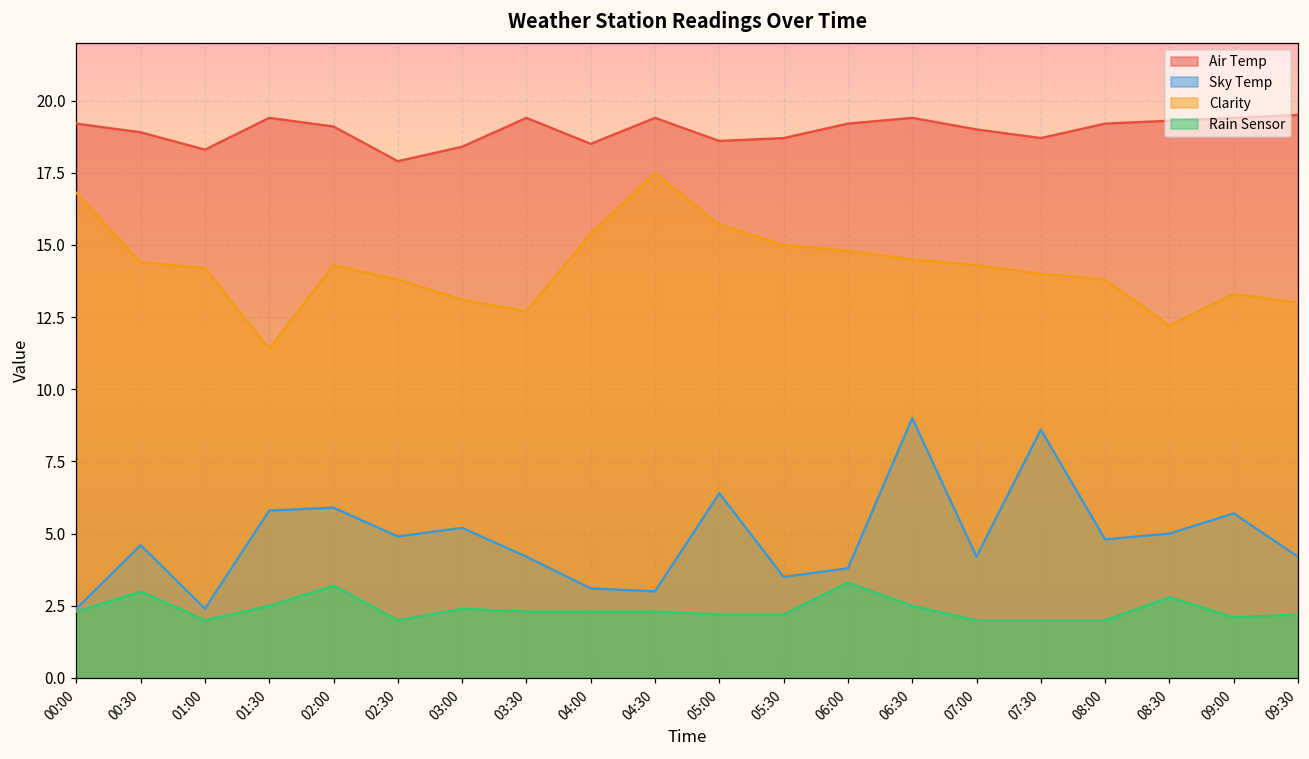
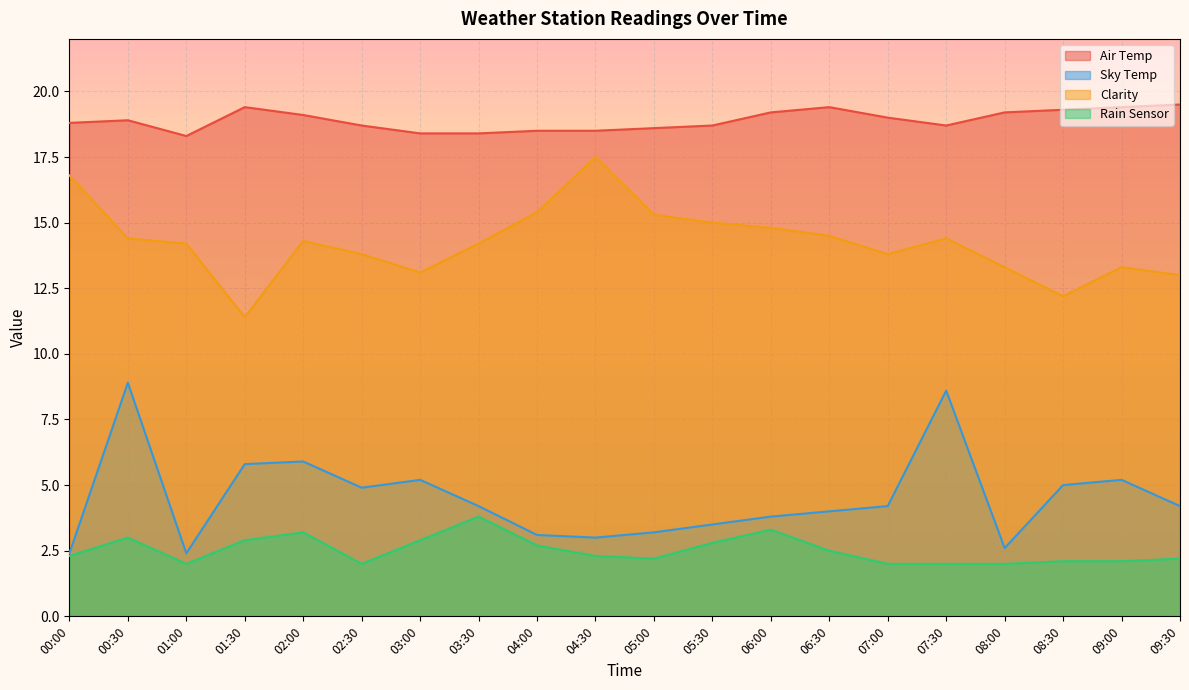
Air Temp, 00:00: 19.2 -> 18.8
Sky Temp, 00:30: 4.6 -> 8.9
Rain Sensor, 01:30: 2.5 -> 2.9
Air Temp, 02:30: 17.9 -> 18.7
Rain Sensor, 03:00: 2.4 -> 2.9
Air Temp, 03:30: 19.4 -> 18.4
Clarity, 03:30: 12.7 -> 14.2
Rain Sensor, 03:30: 2.3 -> 3.8
Rain Sensor, 04:00: 2.3 -> 2.7
Air Temp, 04:30: 19.4 -> 18.5
Sky Temp, 05:00: 6.4 -> 3.2
Clarity, 05:00: 15.7 -> 15.3
Rain Sensor, 05:30: 2.2 -> 2.8
Sky Temp, 06:30: 9 -> 4
Clarity, 07:00: 14.3 -> 13.8
Clarity, 07:30: 14.0 -> 14.4
Sky Temp, 08:00: 4.8 -> 2.6
Clarity, 08:00: 13.8 -> 13.3
Rain Sensor, 08:30: 2.8 -> 2.1
Sky Temp, 09:00: 5.7 -> 5.2
